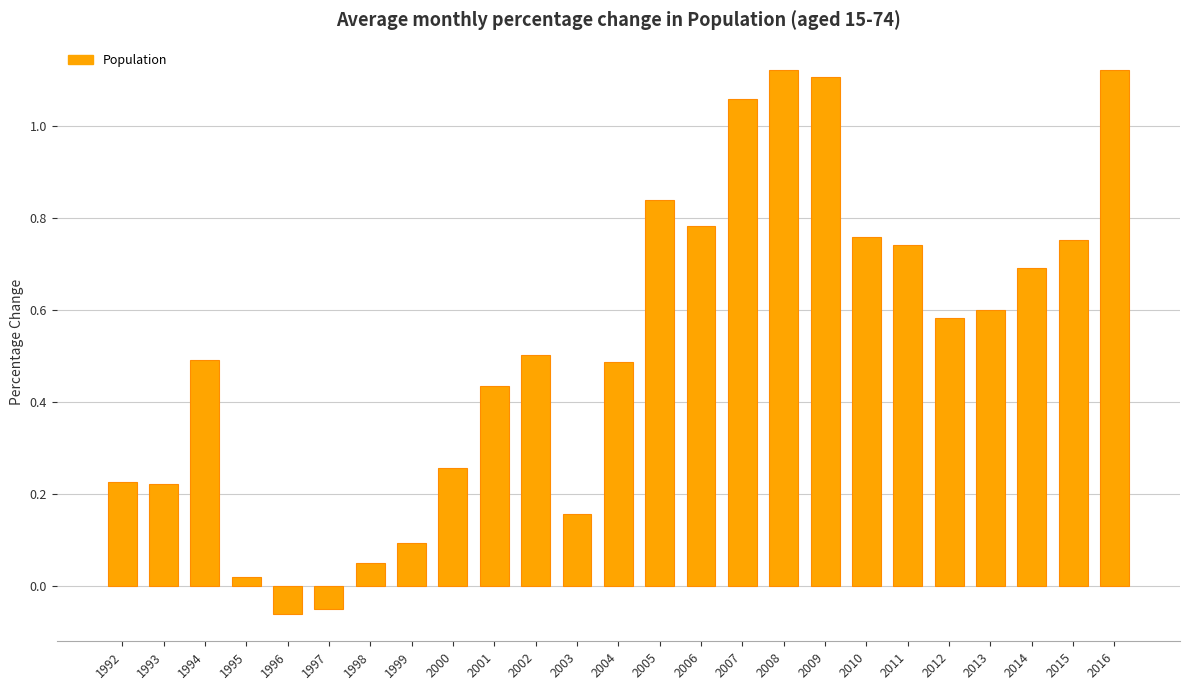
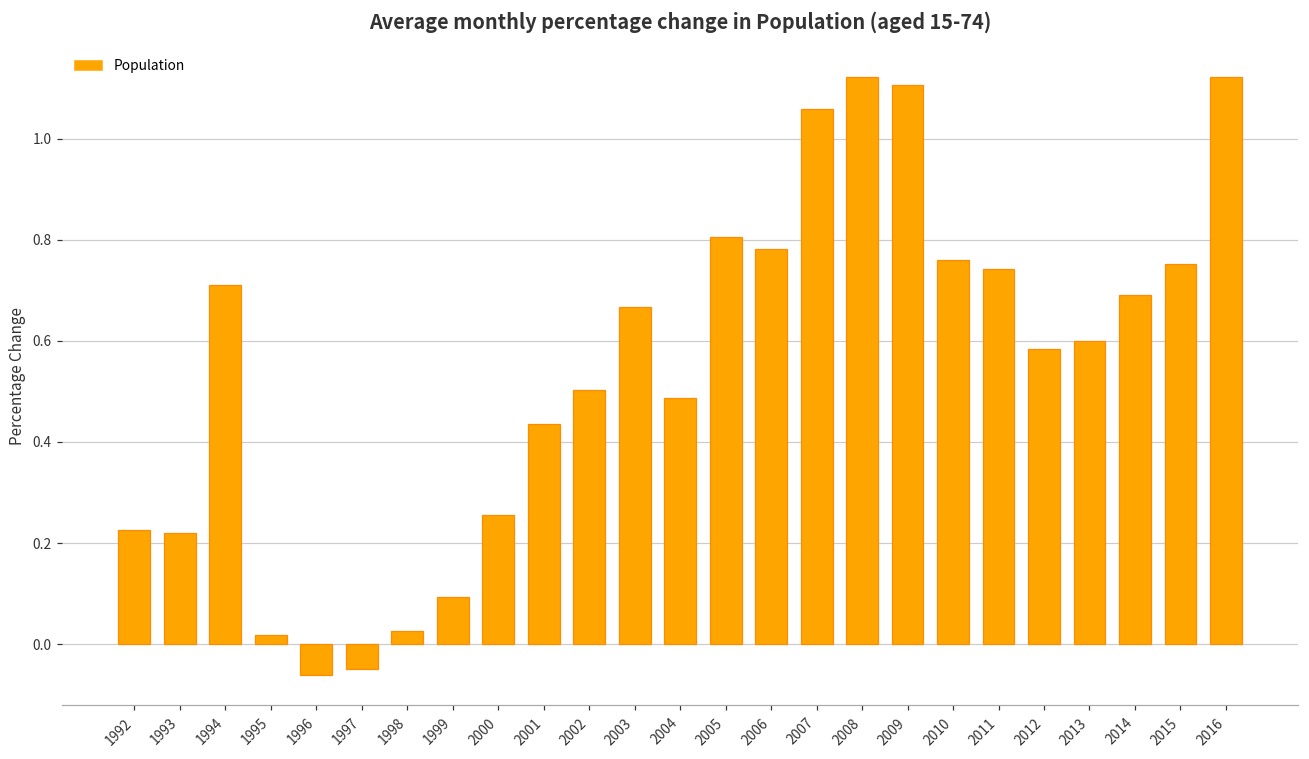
1994: 0.49 -> 0.71
1998: 0.05 -> 0.03
2003: 0.16 -> 0.67
2005: 0.84 -> 0.81
